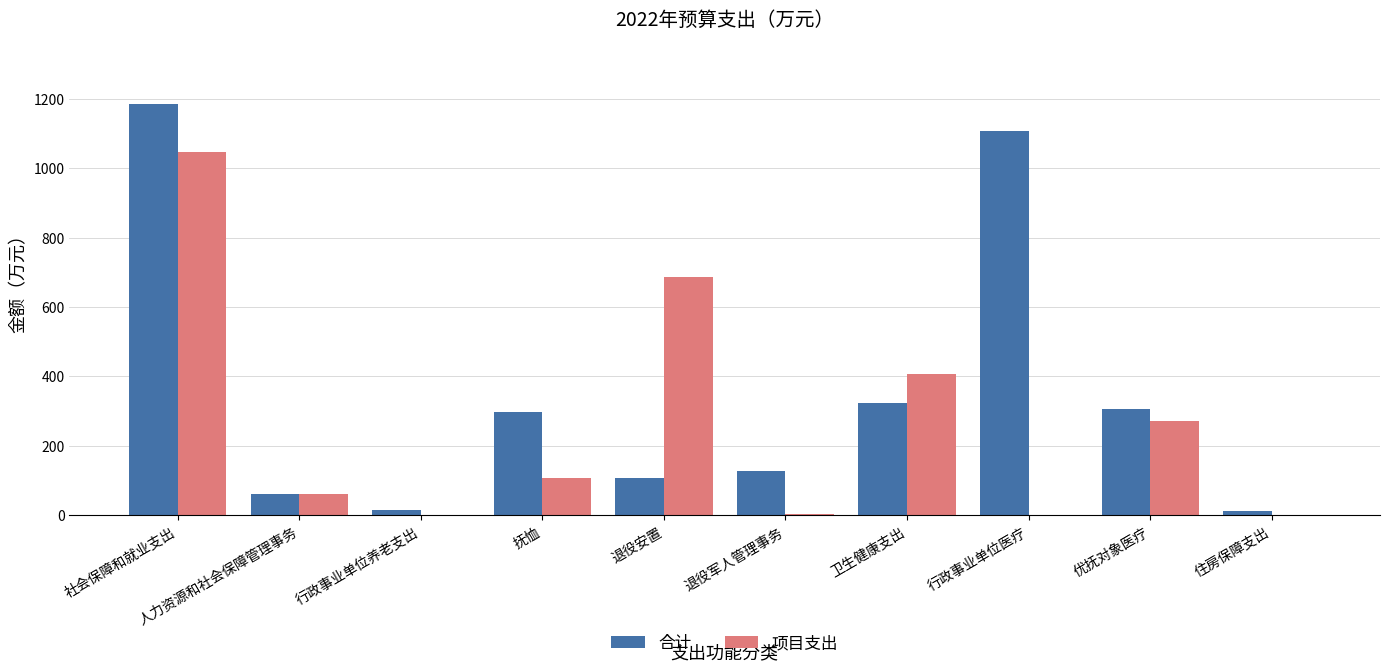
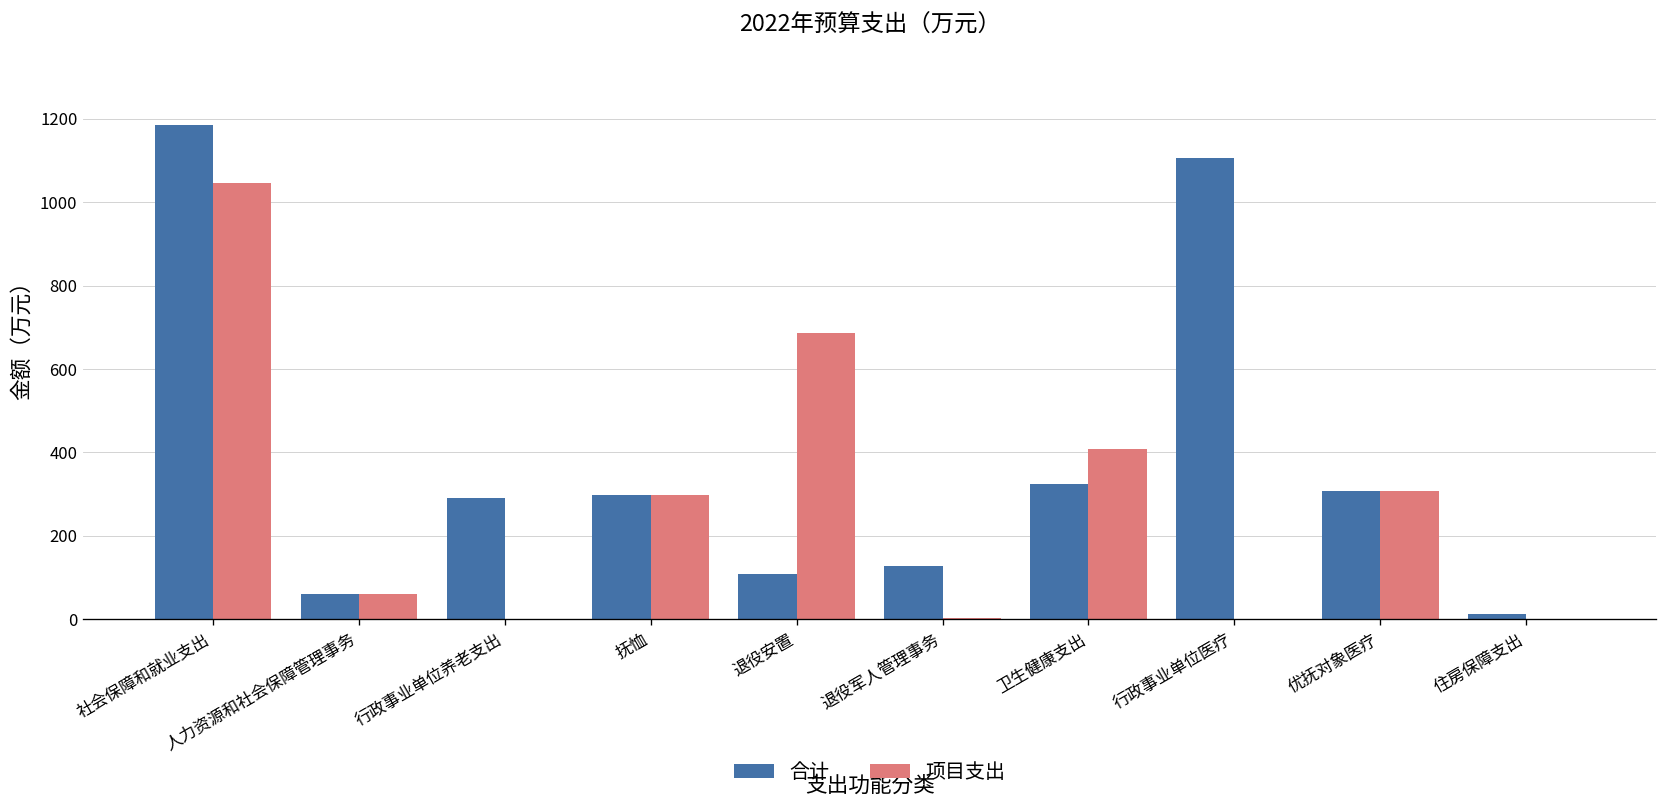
合计, 行政事业单位养老支出: 20 -> 290
项目支出, 抚恤: 110 -> 300
项目支出, 优抚对象医疗: 270 -> 310
